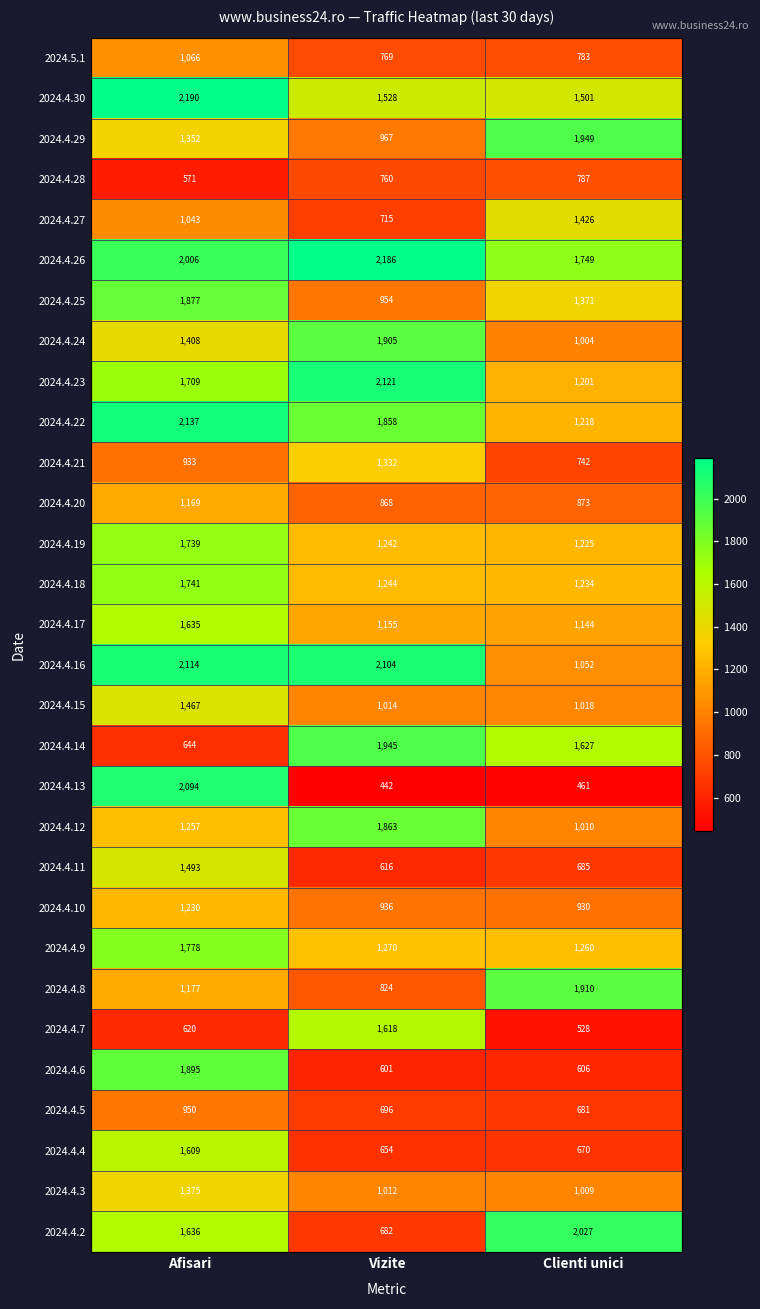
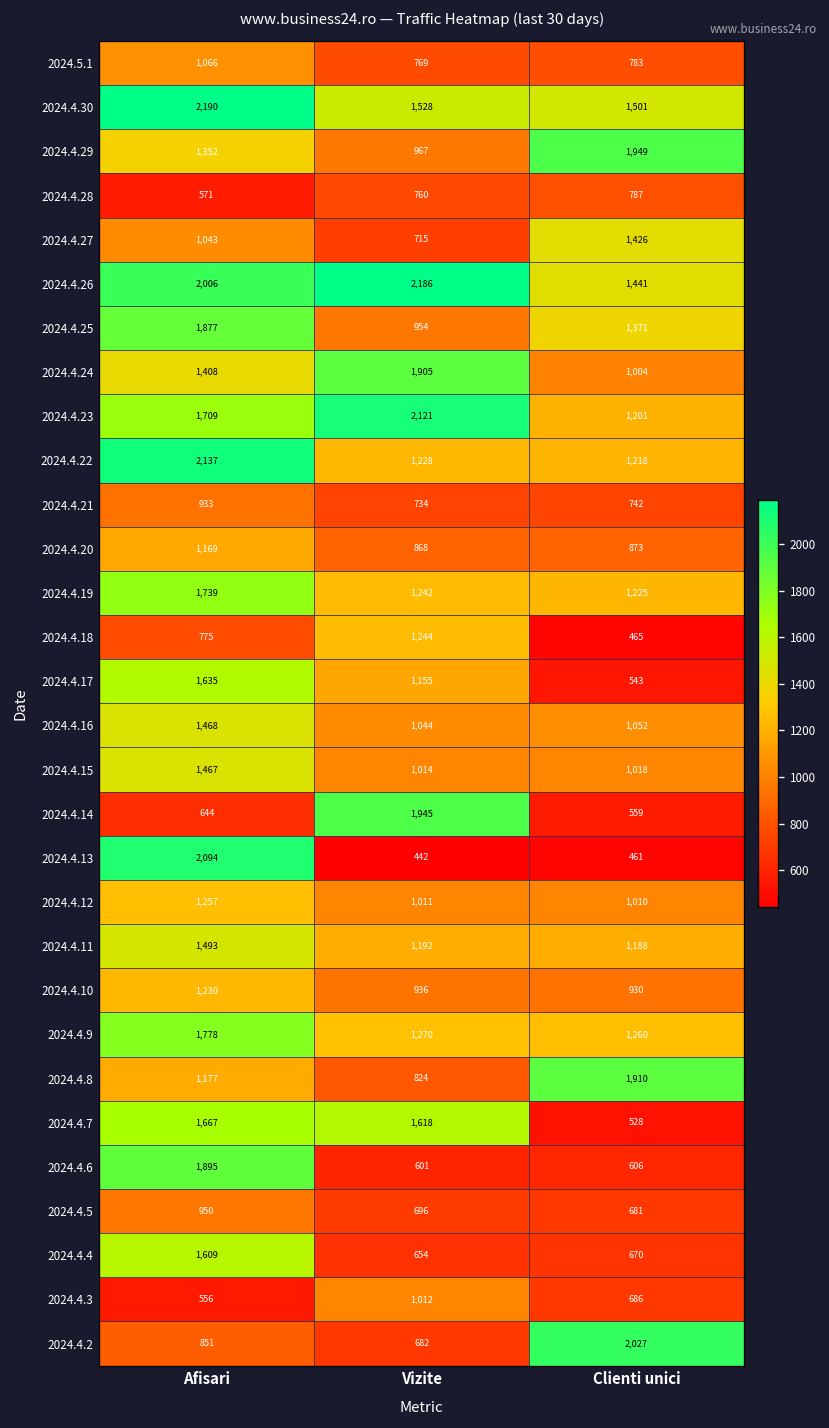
2024.4.26, Clienti unici: 1,749 -> 1,441
2024.4.22, Vizite: 1,858 -> 1,228
2024.4.21, Vizite: 1,332 -> 734
2024.4.18, Afisari: 1,741 -> 775
2024.4.18, Clienti unici: 1,234 -> 465
2024.4.17, Clienti unici: 1,144 -> 543
2024.4.16, Afisari: 2,114 -> 1,468
2024.4.16, Vizite: 2,104 -> 1,044
2024.4.14, Clienti unici: 1,627 -> 559
2024.4.12, Vizite: 1,863 -> 1,011
2024.4.11, Vizite: 616 -> 1,192
2024.4.11, Clienti unici: 685 -> 1,188
2024.4.7, Afisari: 620 -> 1,667
2024.4.3, Afisari: 1,375 -> 556
2024.4.3, Clienti unici: 1,009 -> 686
2024.4.2, Afisari: 1,636 -> 851
